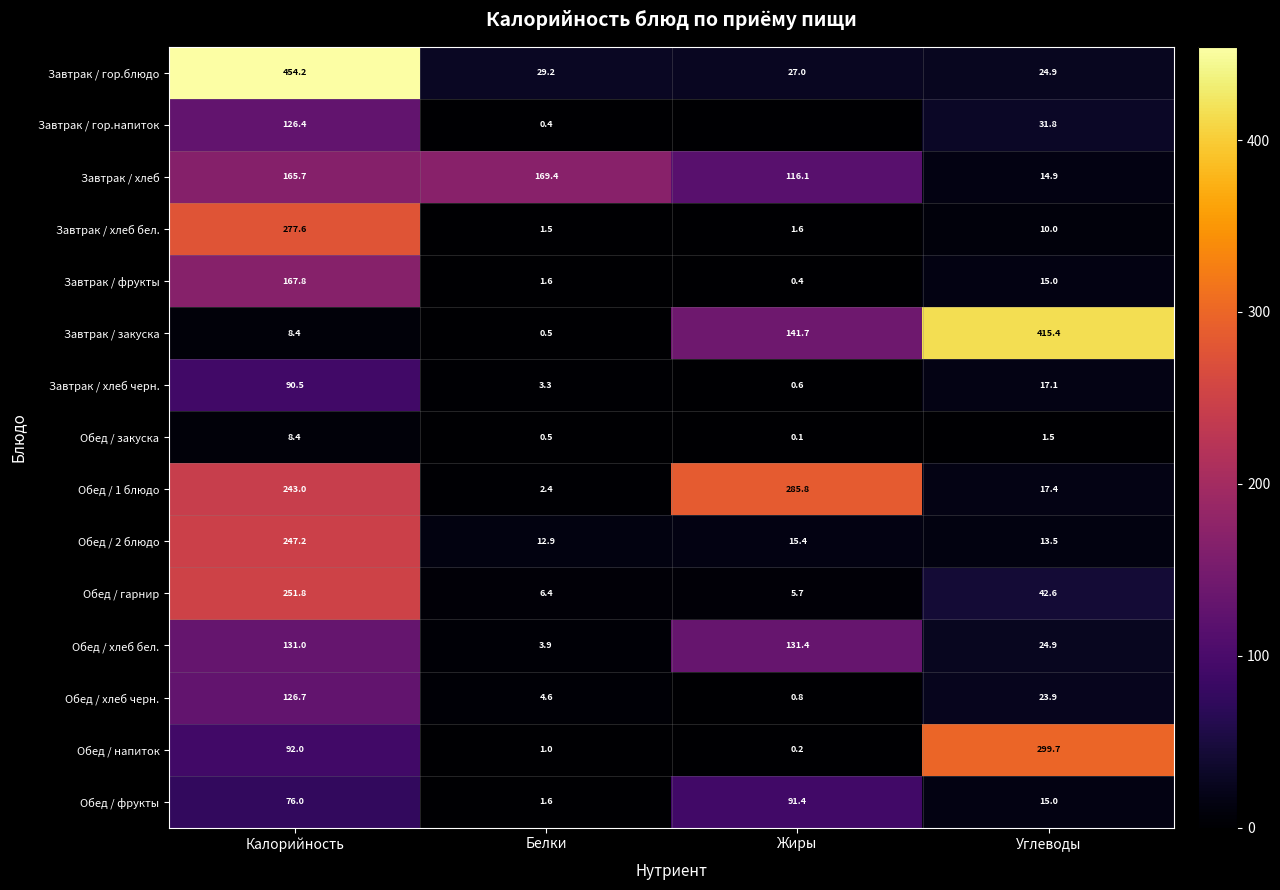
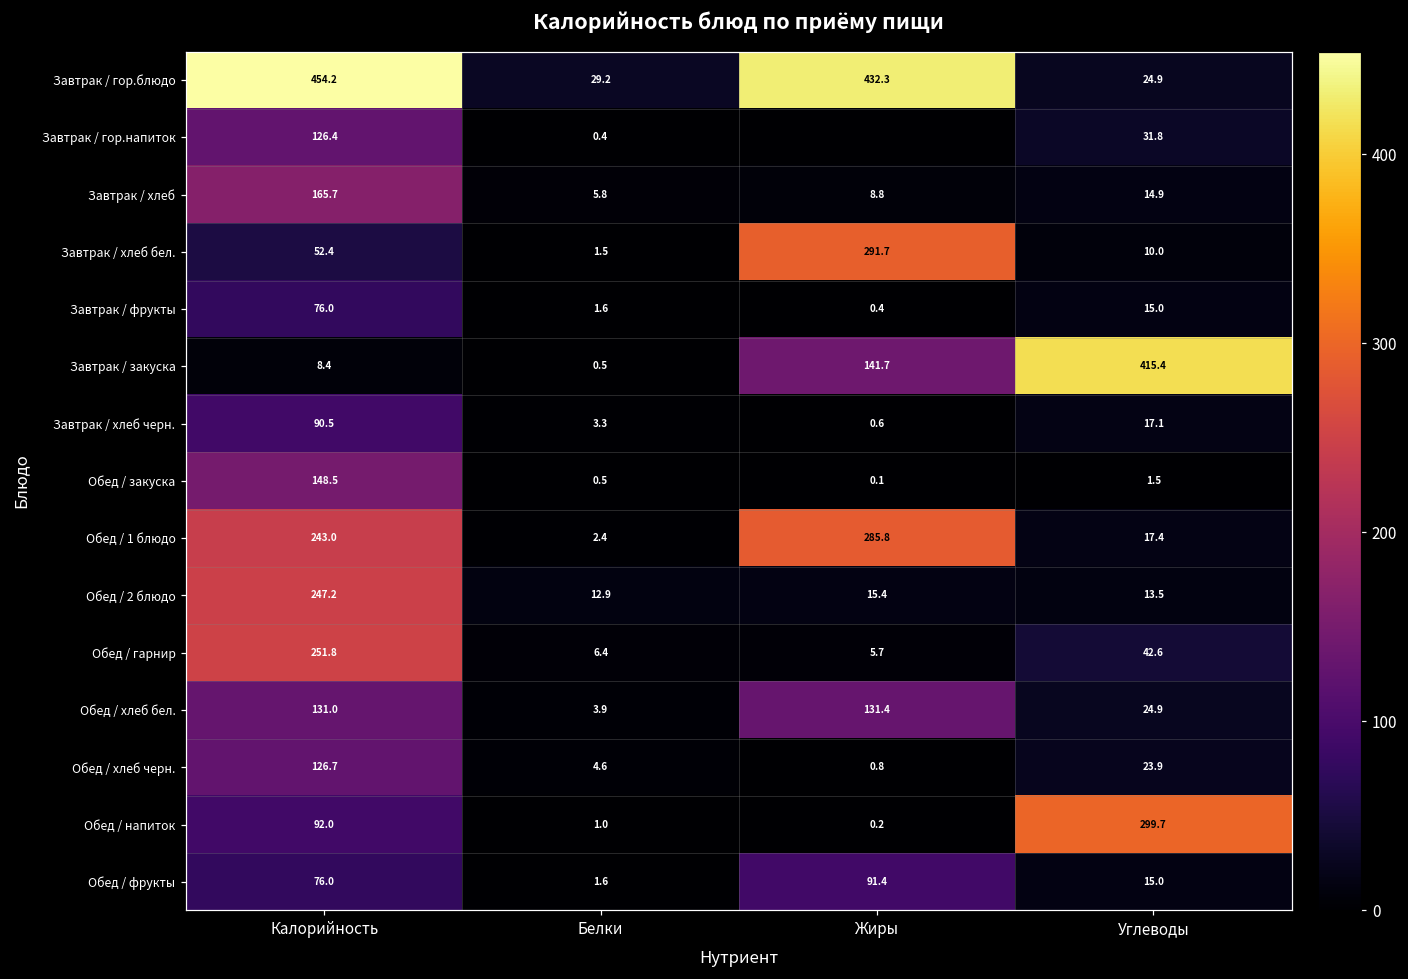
Завтрак / гор.блюдо, Жиры: 27.0 -> 432.3
Завтрак / хлеб, Белки: 169.4 -> 5.8
Завтрак / хлеб, Жиры: 116.1 -> 8.8
Завтрак / хлеб бел., Калорийность: 277.6 -> 52.4
Завтрак / хлеб бел., Жиры: 1.6 -> 291.7
Завтрак / фрукты, Калорийность: 167.8 -> 76.0
Обед / закуска, Калорийность: 8.4 -> 148.5
